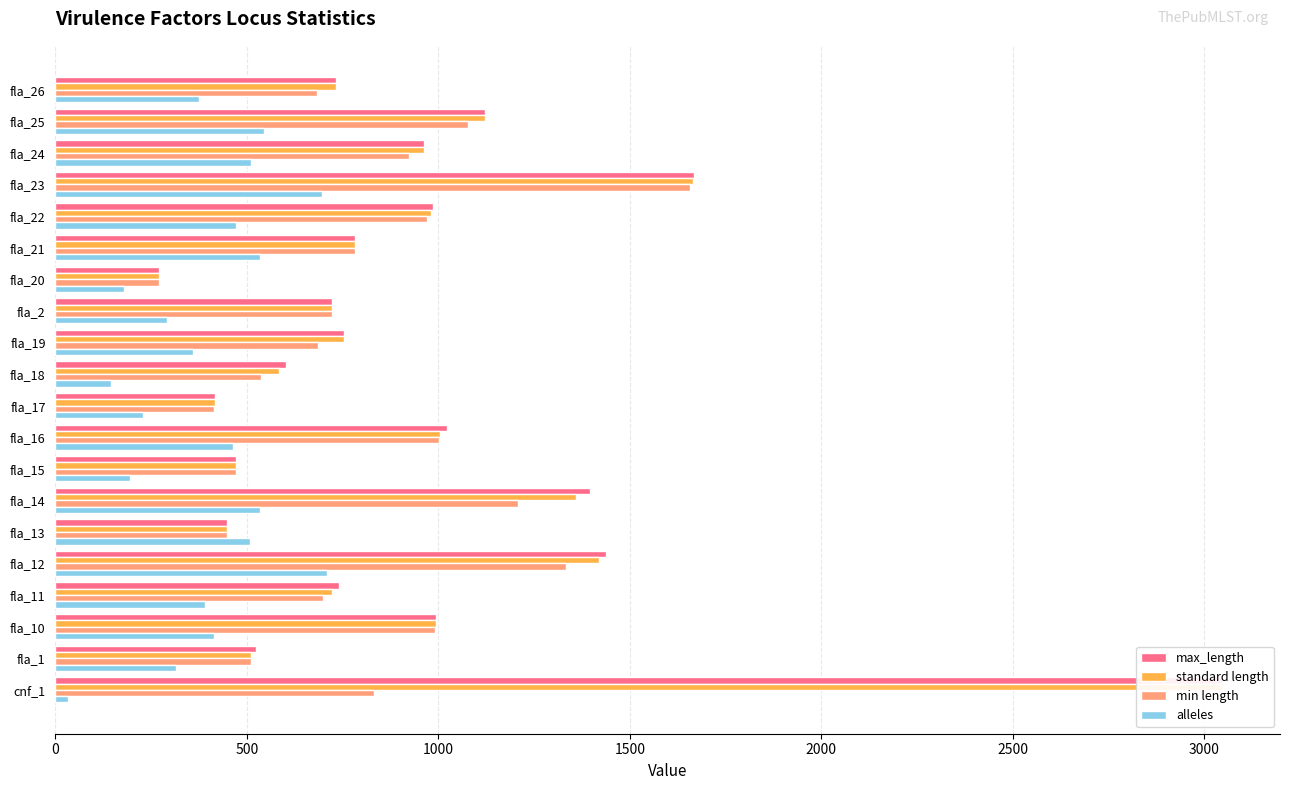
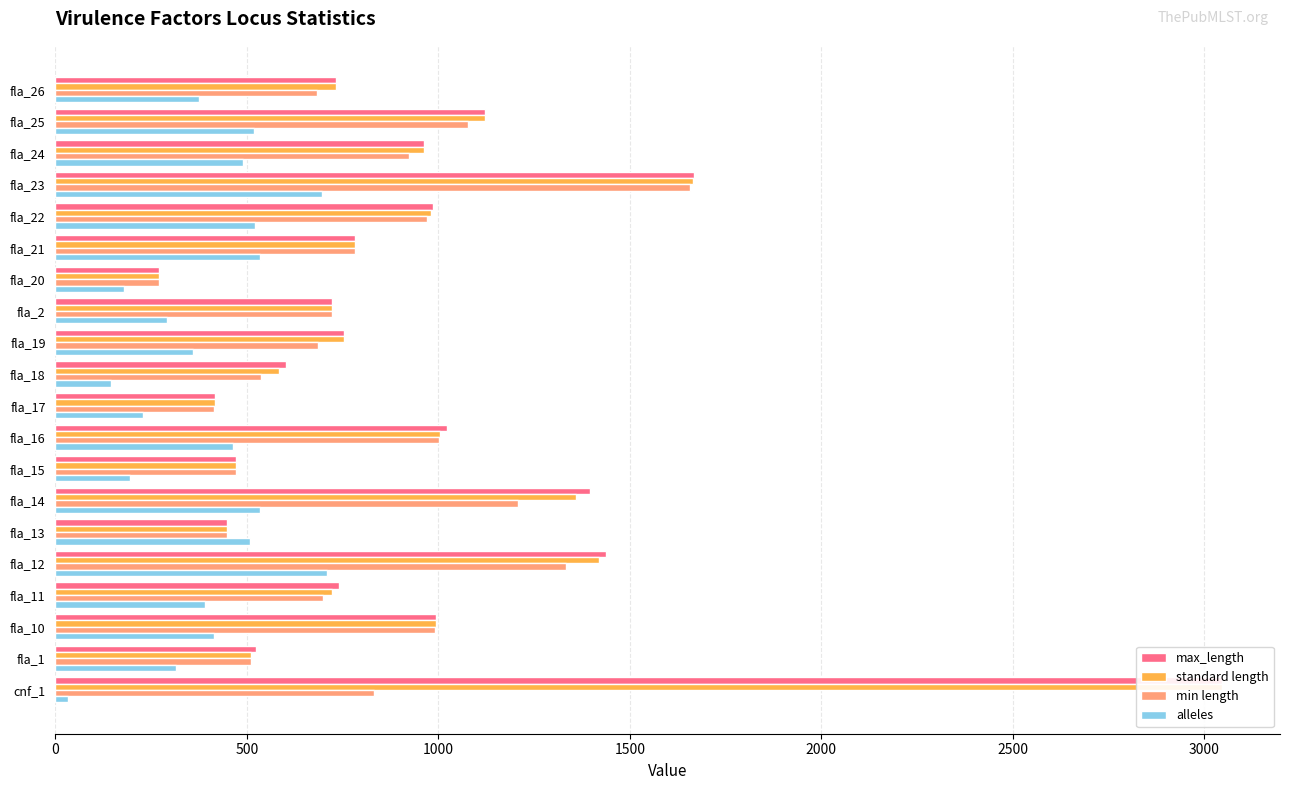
alleles, fla_25: 540 -> 520
alleles, fla_24: 510 -> 490
alleles, fla_22: 470 -> 520
